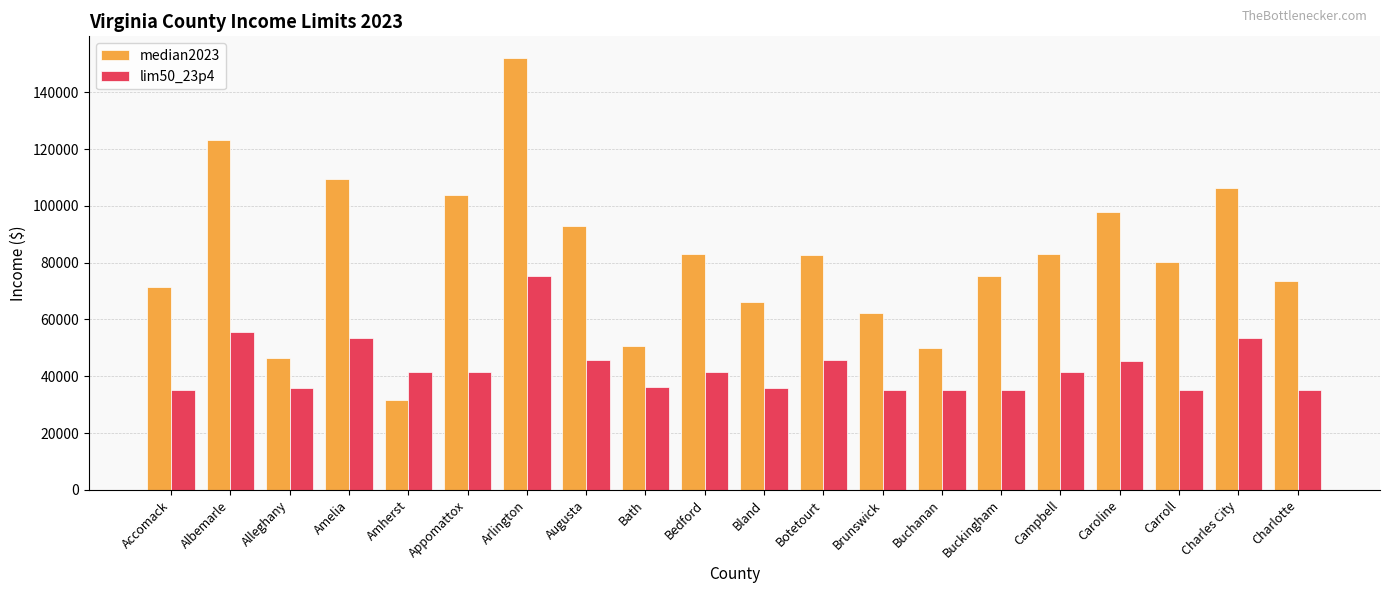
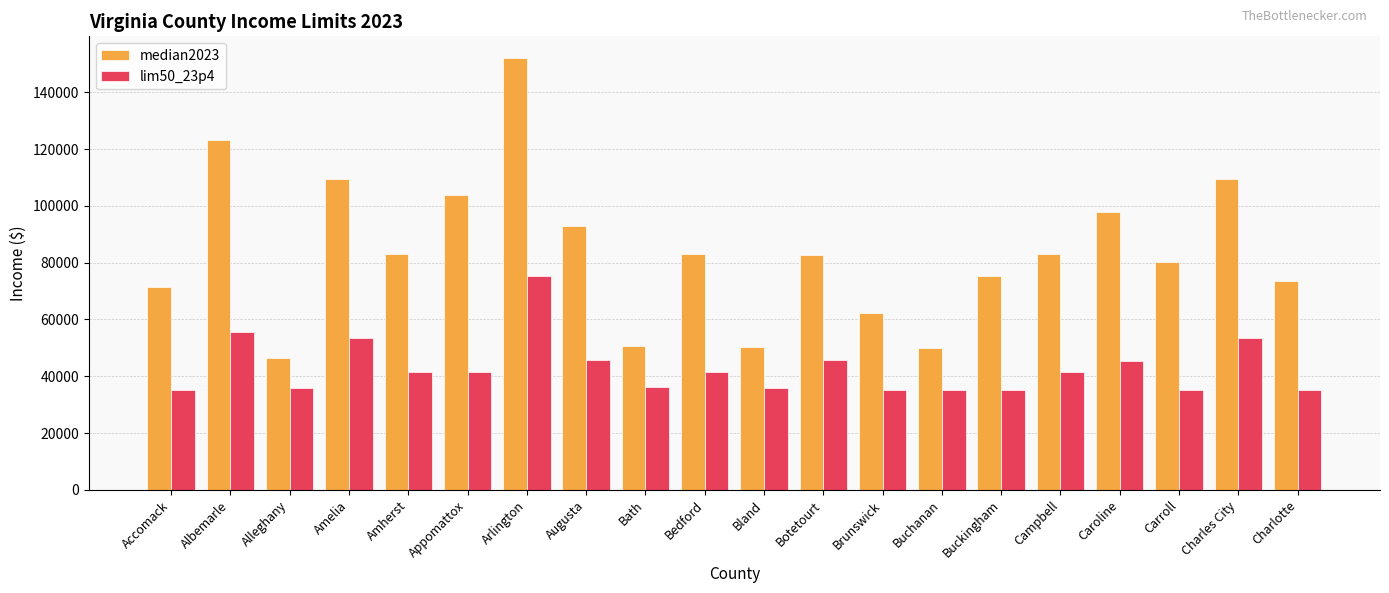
median2023, Amherst: 32000 -> 83000
median2023, Bland: 66000 -> 50000
median2023, Charles City: 106000 -> 109000
